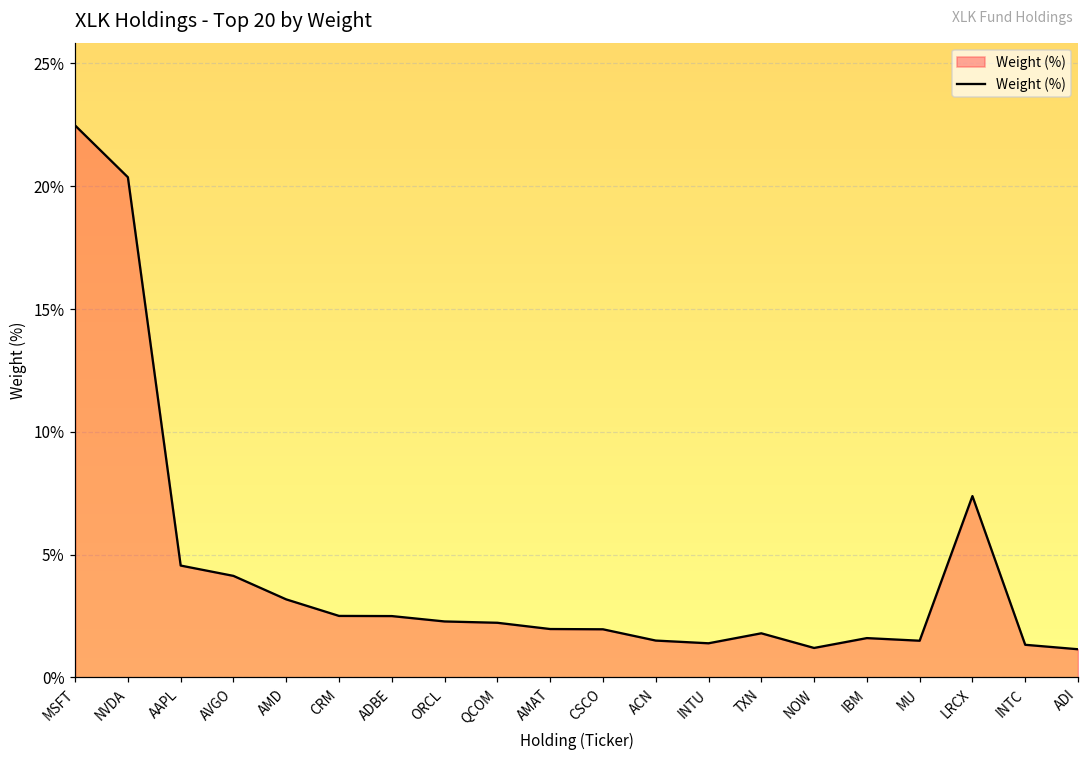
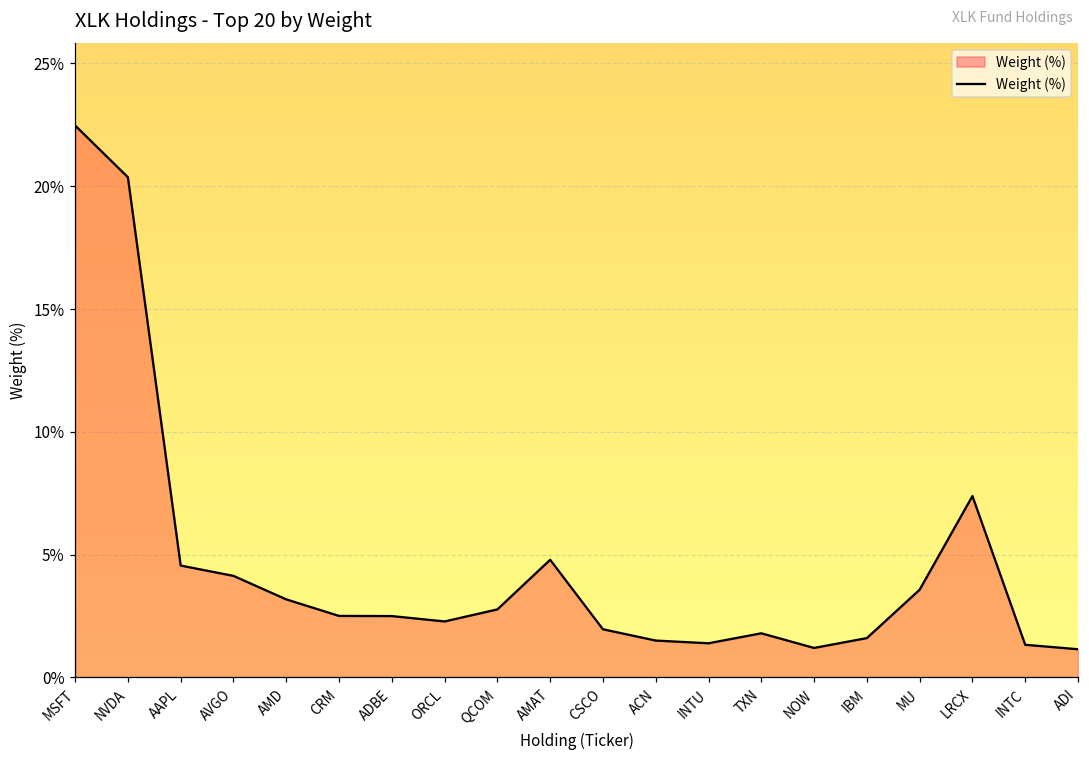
QCOM: 2.2% -> 2.8%
AMAT: 2.0% -> 4.8%
MU: 1.5% -> 3.6%
